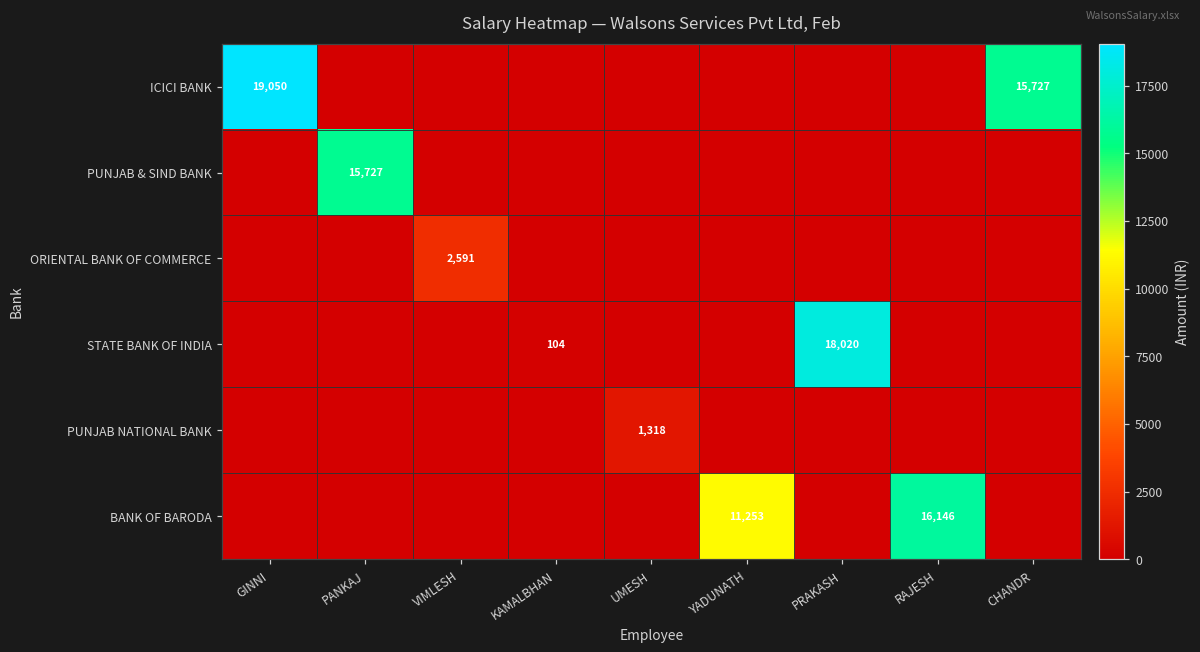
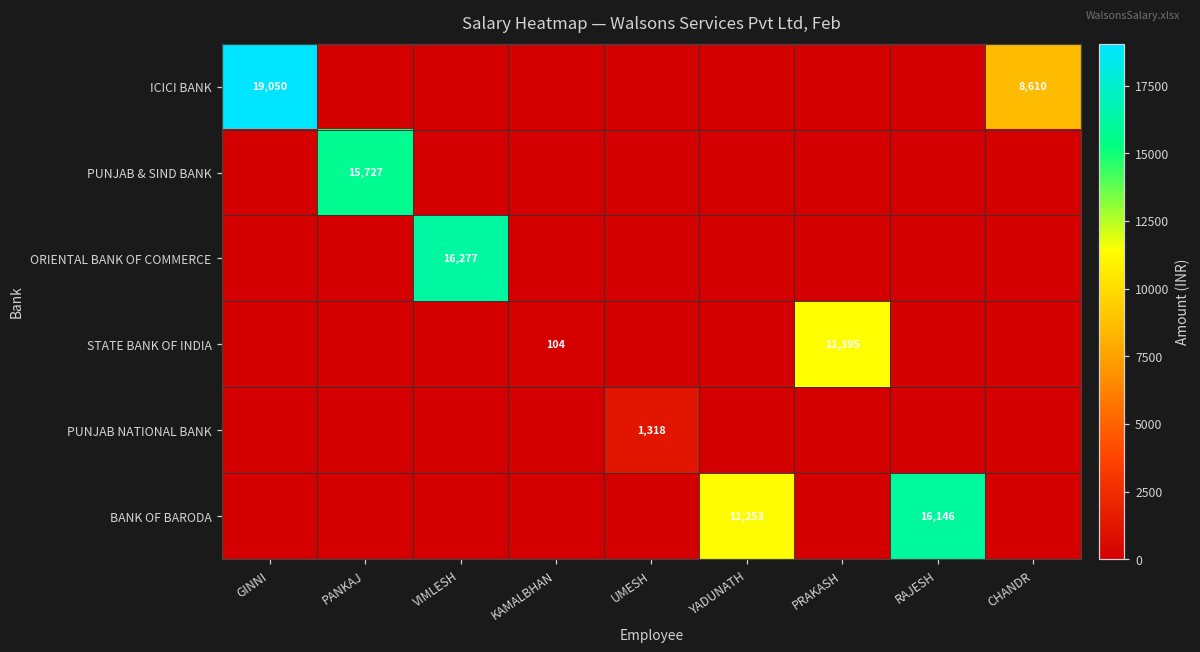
ICICI BANK, CHANDR: 15,727 -> 8,610
ORIENTAL BANK OF COMMERCE, VIMLESH: 2,591 -> 16,277
STATE BANK OF INDIA, PRAKASH: 18,020 -> 11,395
